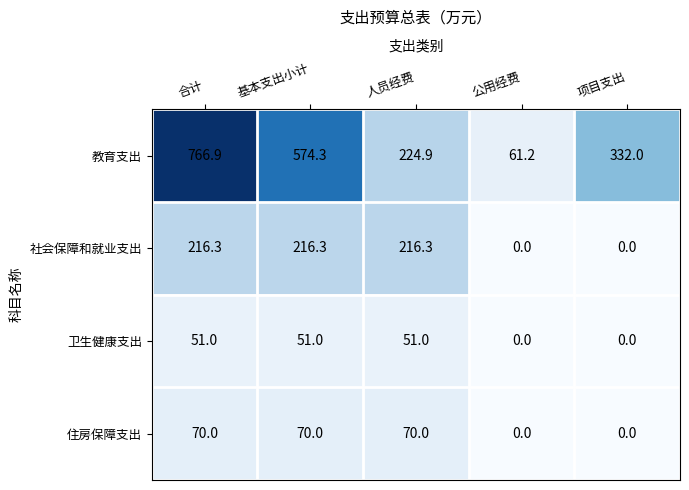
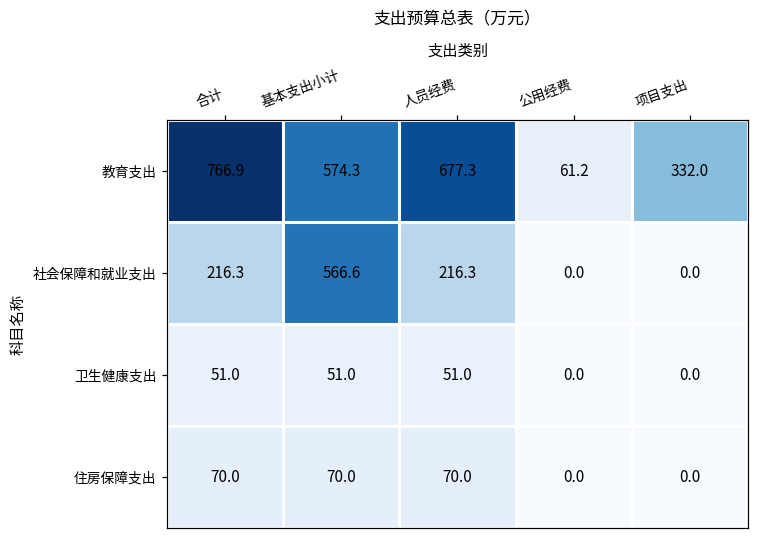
教育支出, 人员经费: 224.9 -> 677.3
社会保障和就业支出, 基本支出小计: 216.3 -> 566.6
